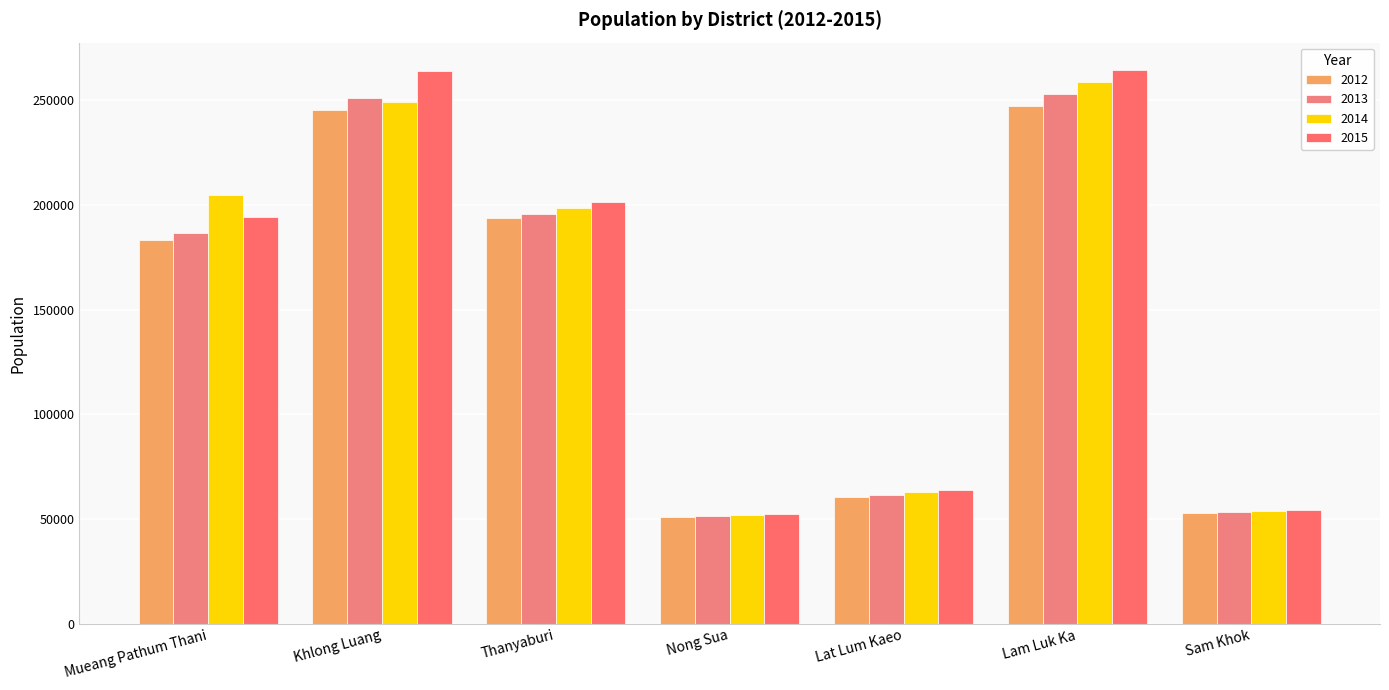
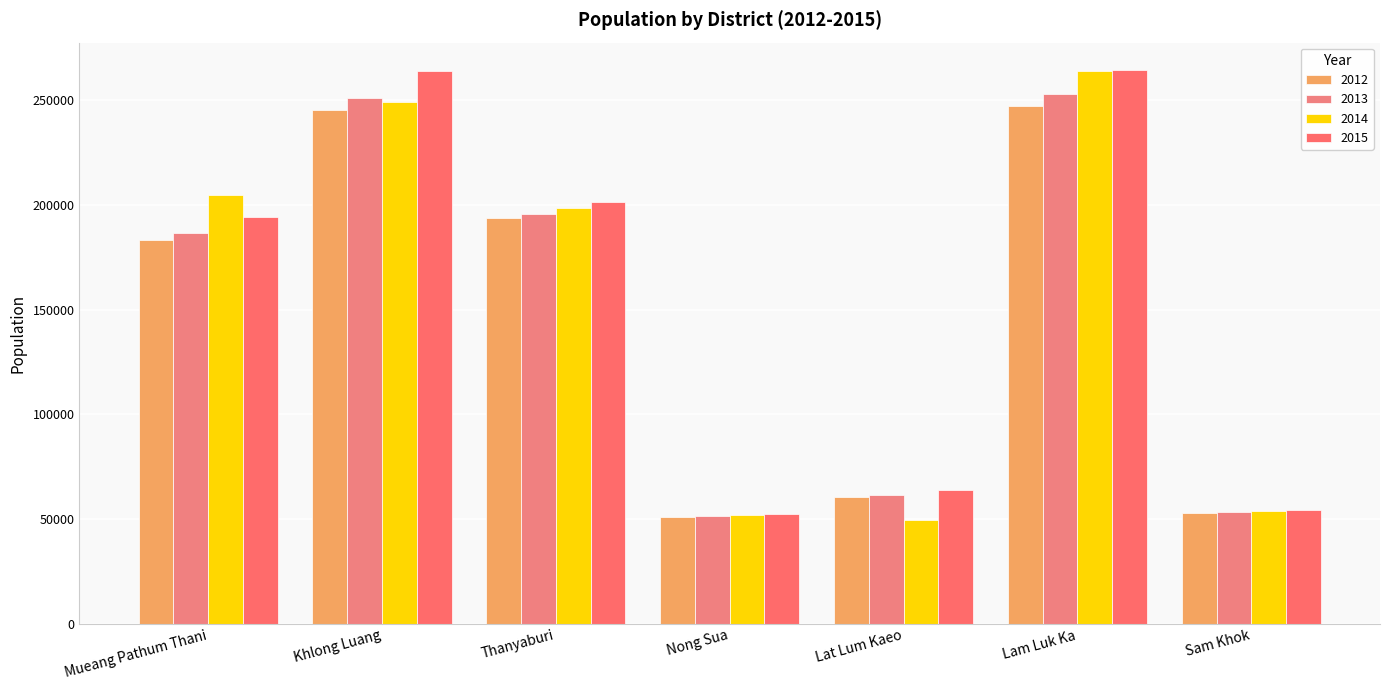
2014, Lat Lum Kaeo: 63000 -> 50000
2014, Lam Luk Ka: 259000 -> 264000
